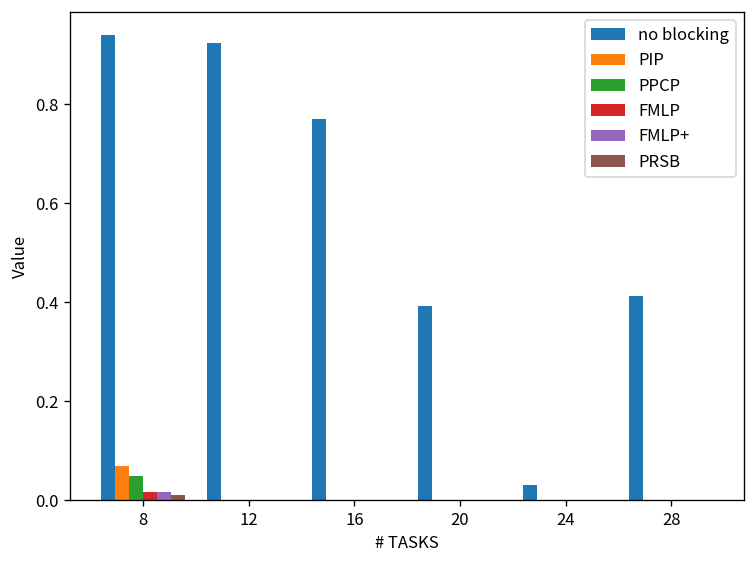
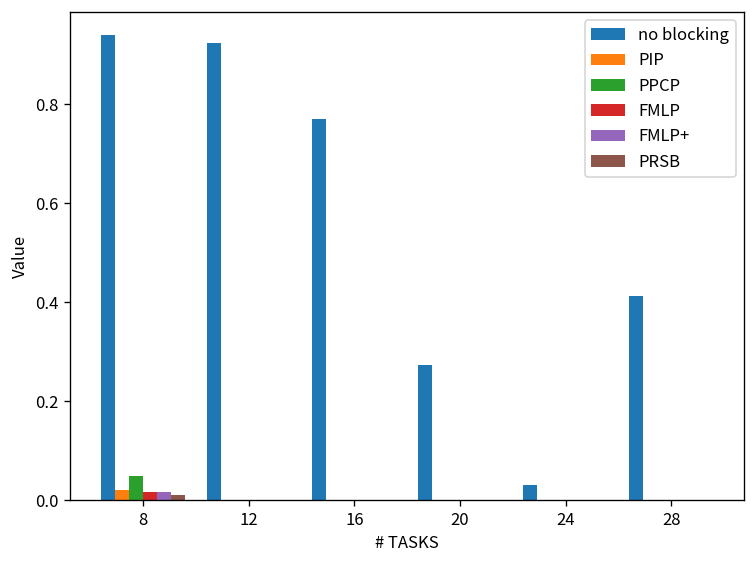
PIP, 8: 0.07 -> 0.02
no blocking, 20: 0.39 -> 0.27
